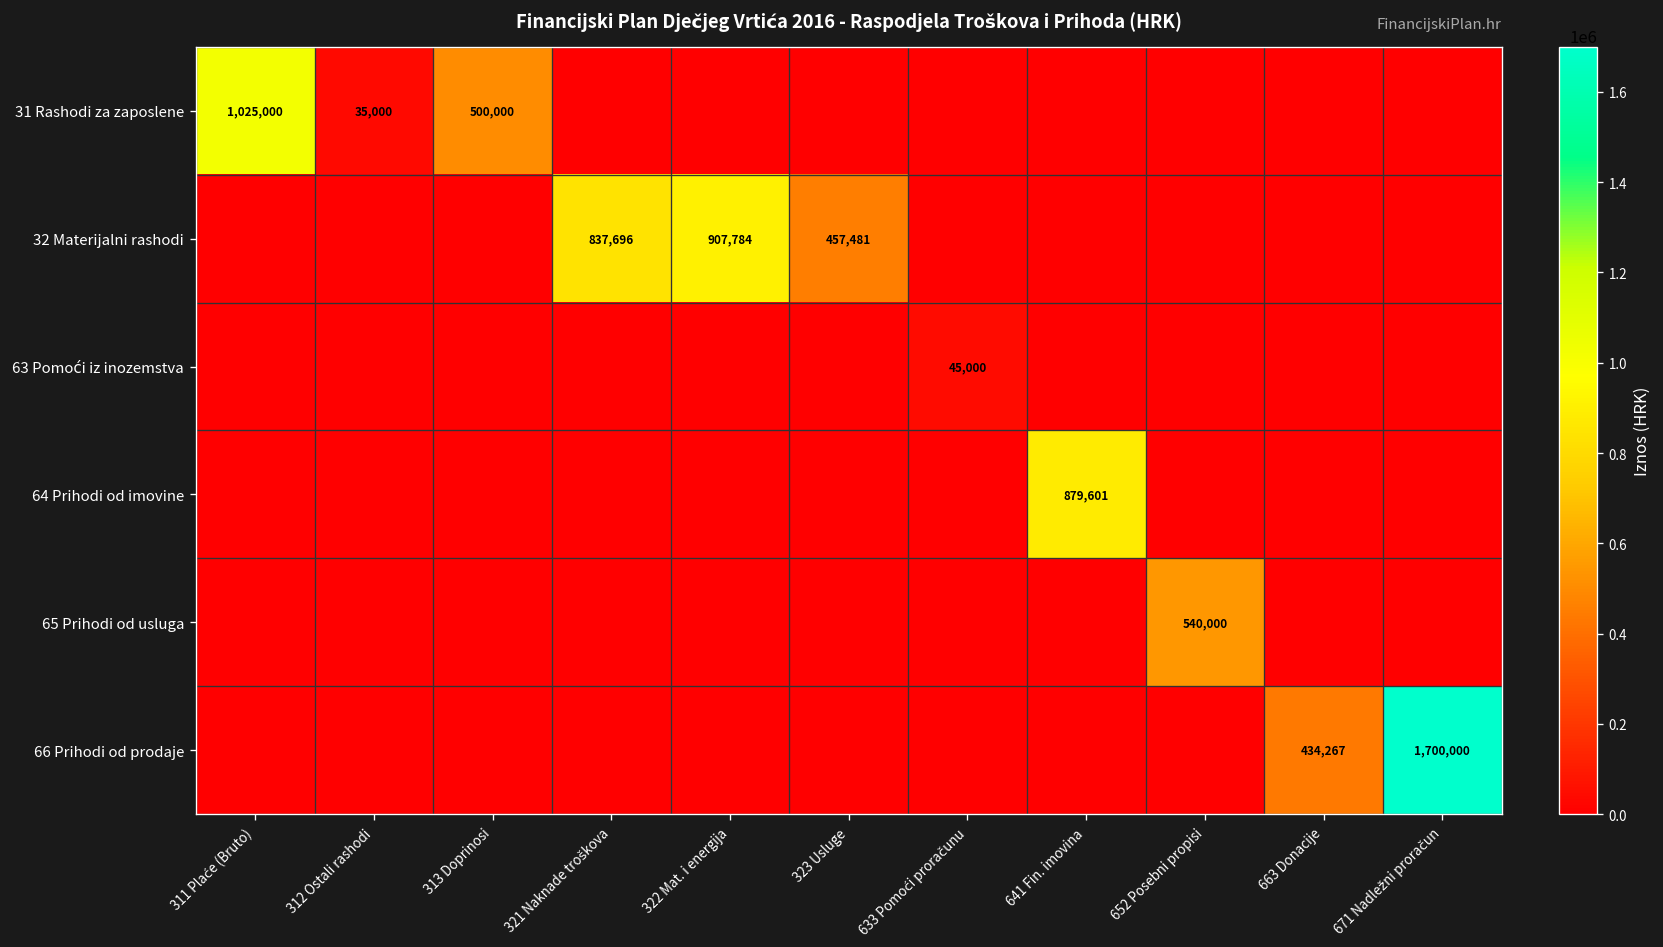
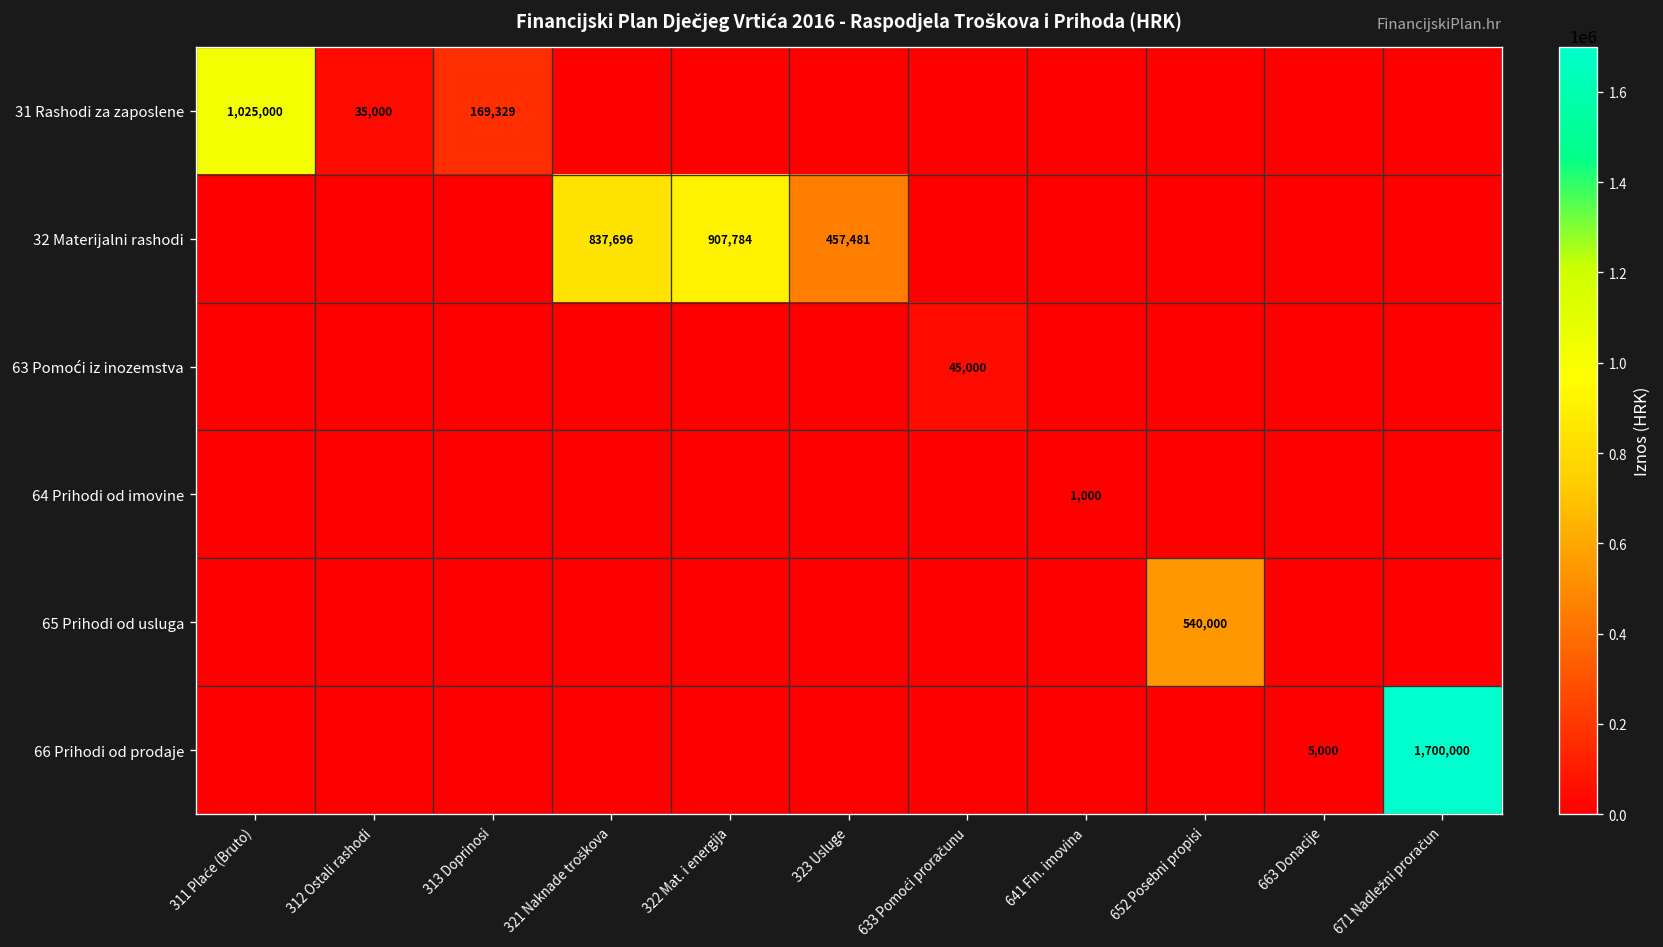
31 Rashodi za zaposlene, 313 Doprinosi: 500,000 -> 169,329
64 Prihodi od imovine, 641 Fin. imovina: 879,601 -> 1,000
66 Prihodi od prodaje, 663 Donacije: 434,267 -> 5,000
